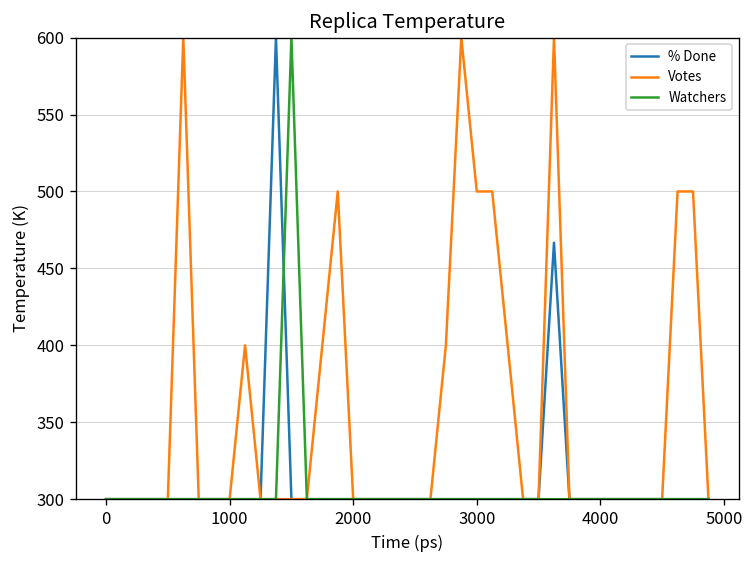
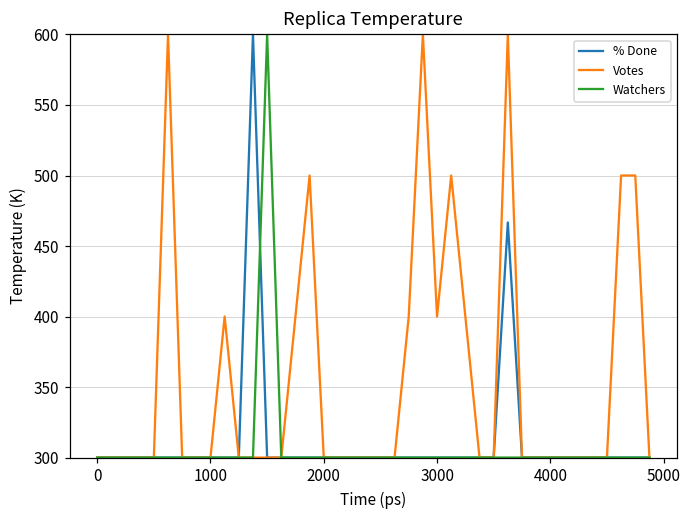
Votes, 3000: 500 -> 400
